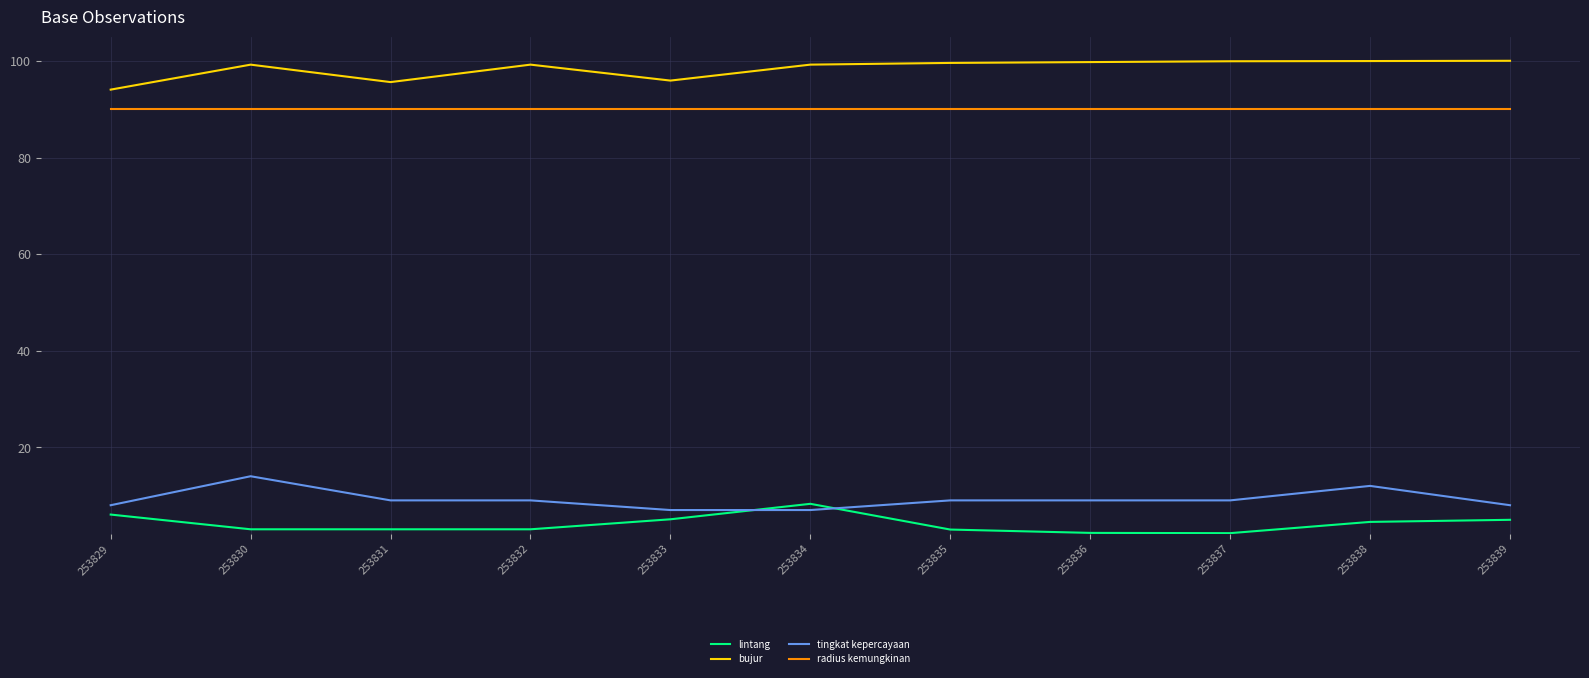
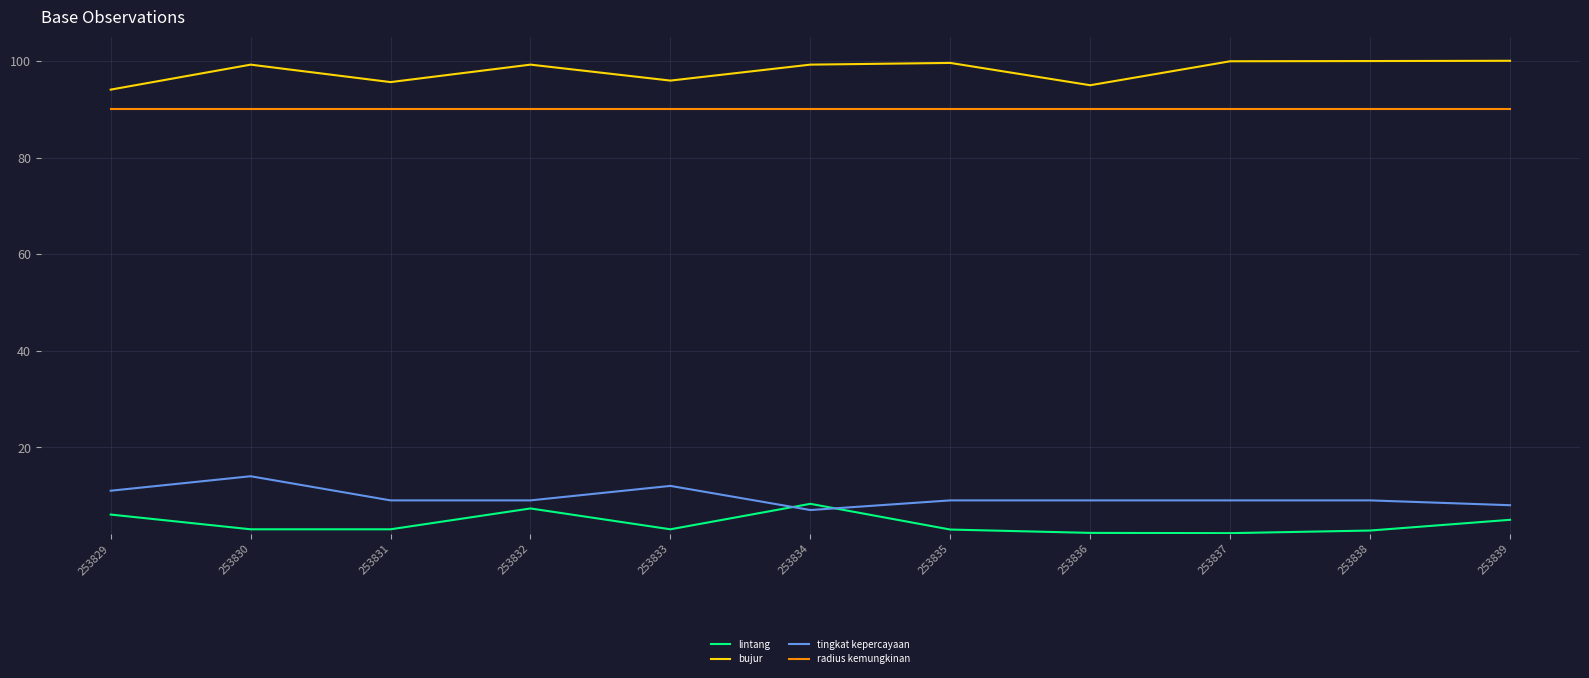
tingkat kepercayaan, 253829: 8 -> 11
lintang, 253832: 3 -> 7
lintang, 253833: 5 -> 3
tingkat kepercayaan, 253833: 7 -> 12
bujur, 253836: 100 -> 95
lintang, 253838: 5 -> 3
tingkat kepercayaan, 253838: 12 -> 9
